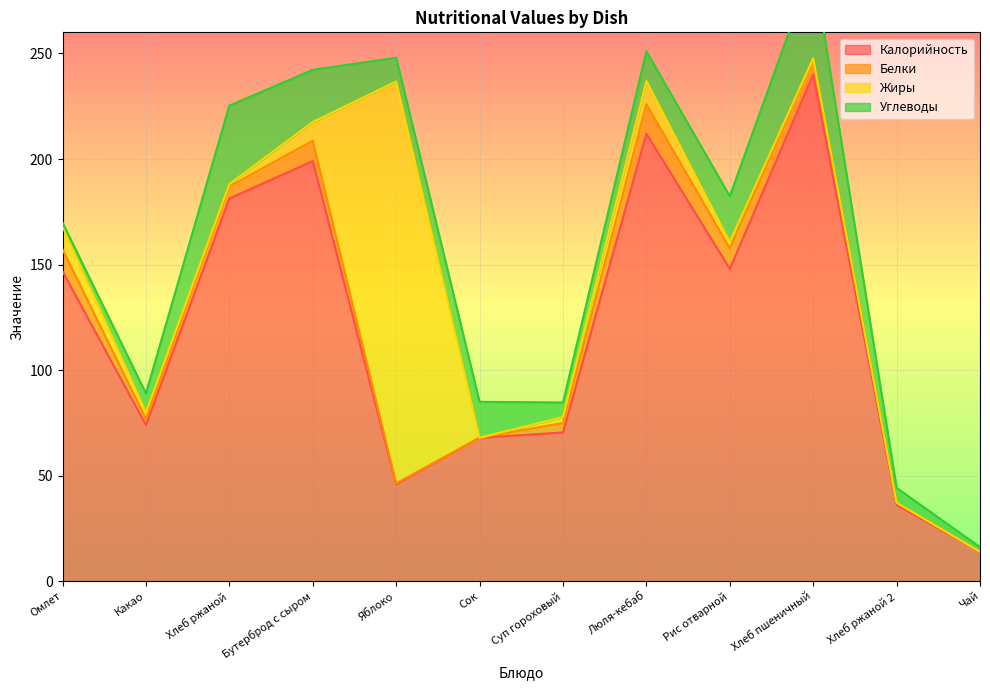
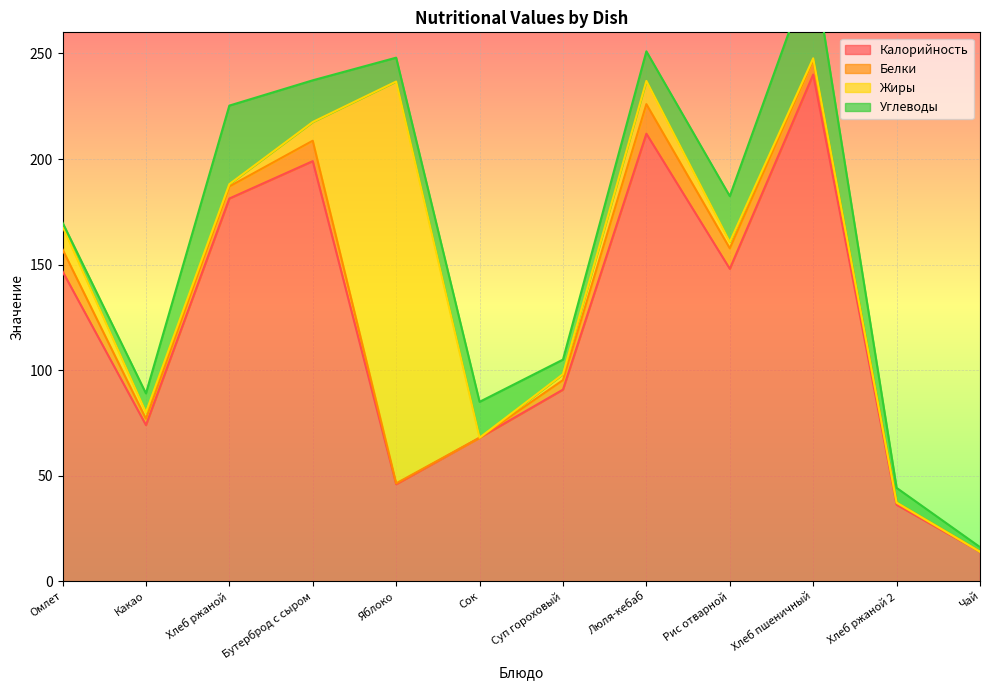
Углеводы, Бутерброд с сыром: 25 -> 20
Калорийность, Суп гороховый: 71 -> 91
